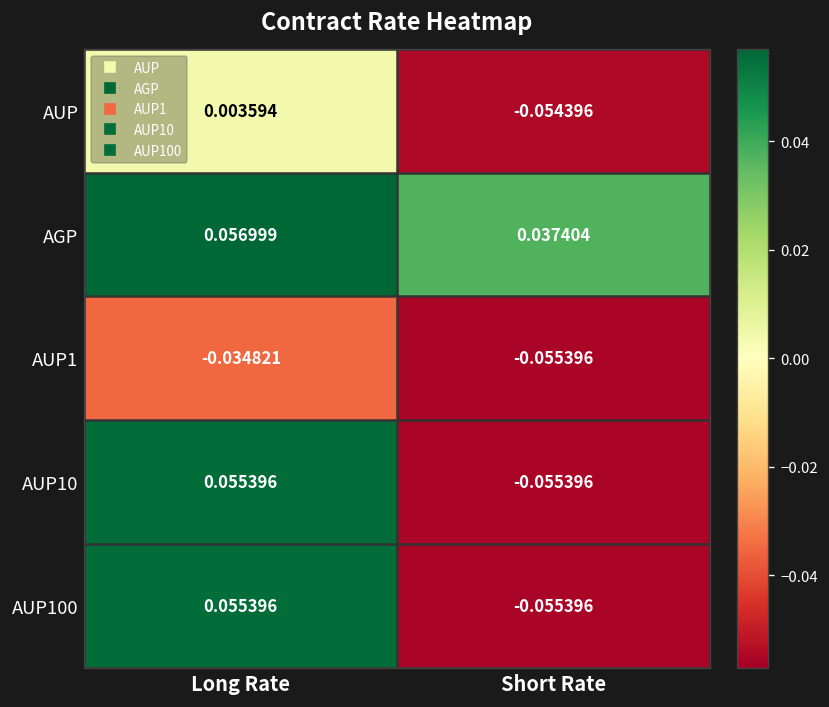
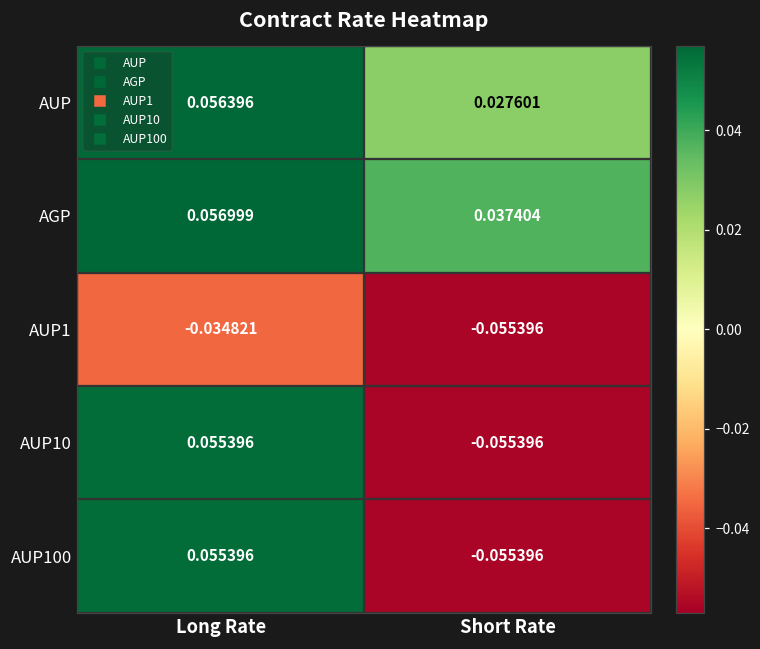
AUP, Long Rate: 0.003594 -> 0.056396
AUP, Short Rate: -0.054396 -> 0.027601
